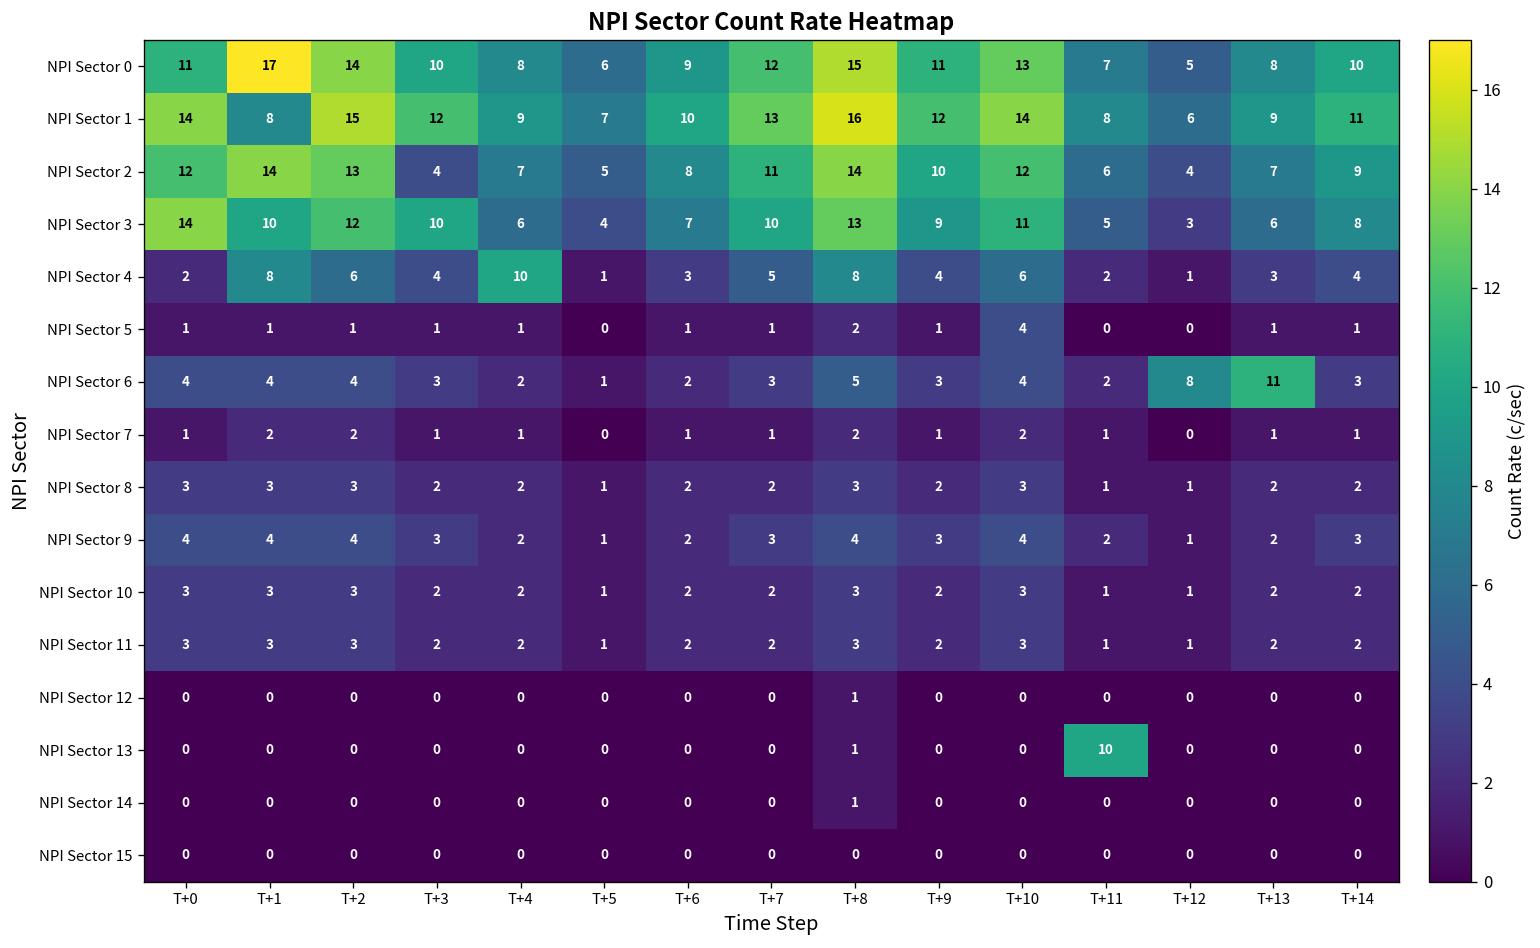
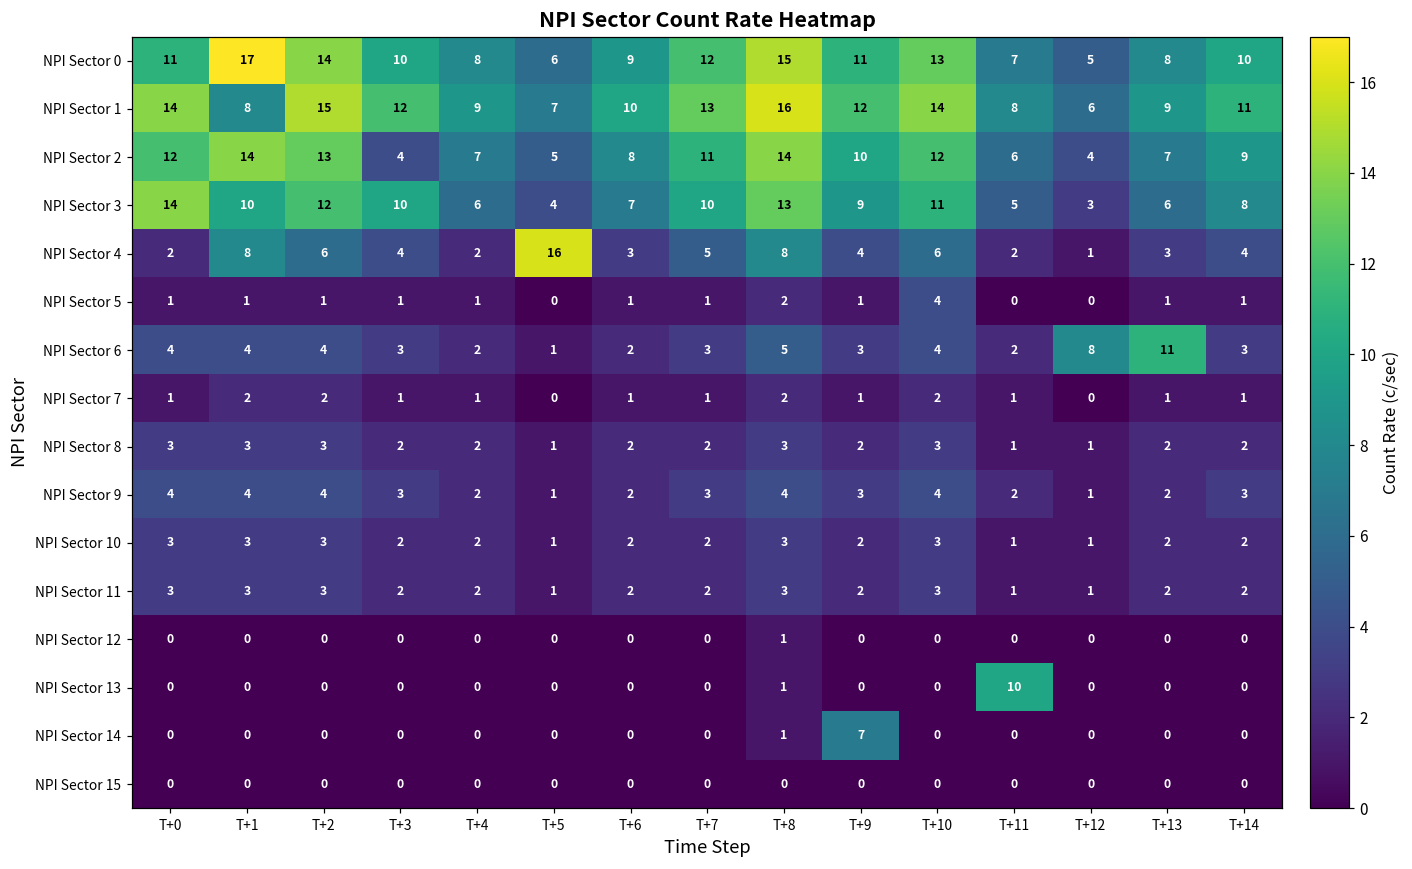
NPI Sector 4, T+4: 10 -> 2
NPI Sector 4, T+5: 1 -> 16
NPI Sector 14, T+9: 0 -> 7
